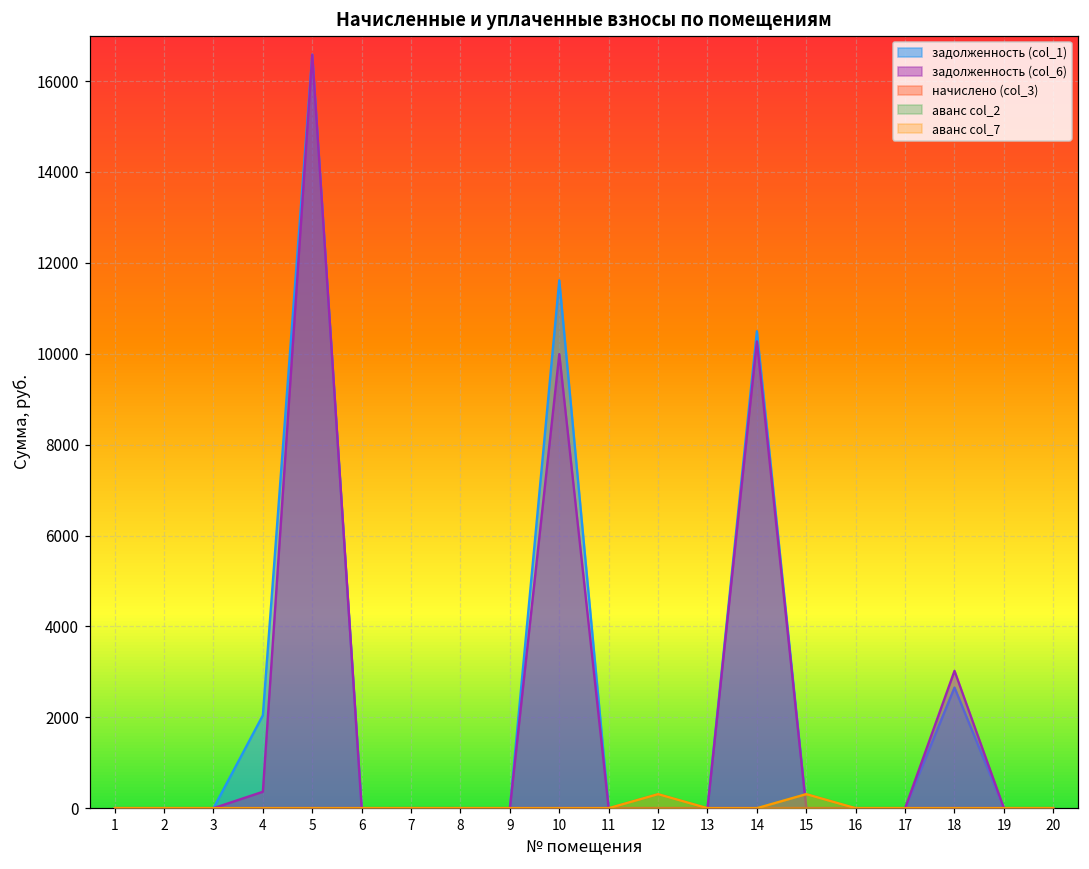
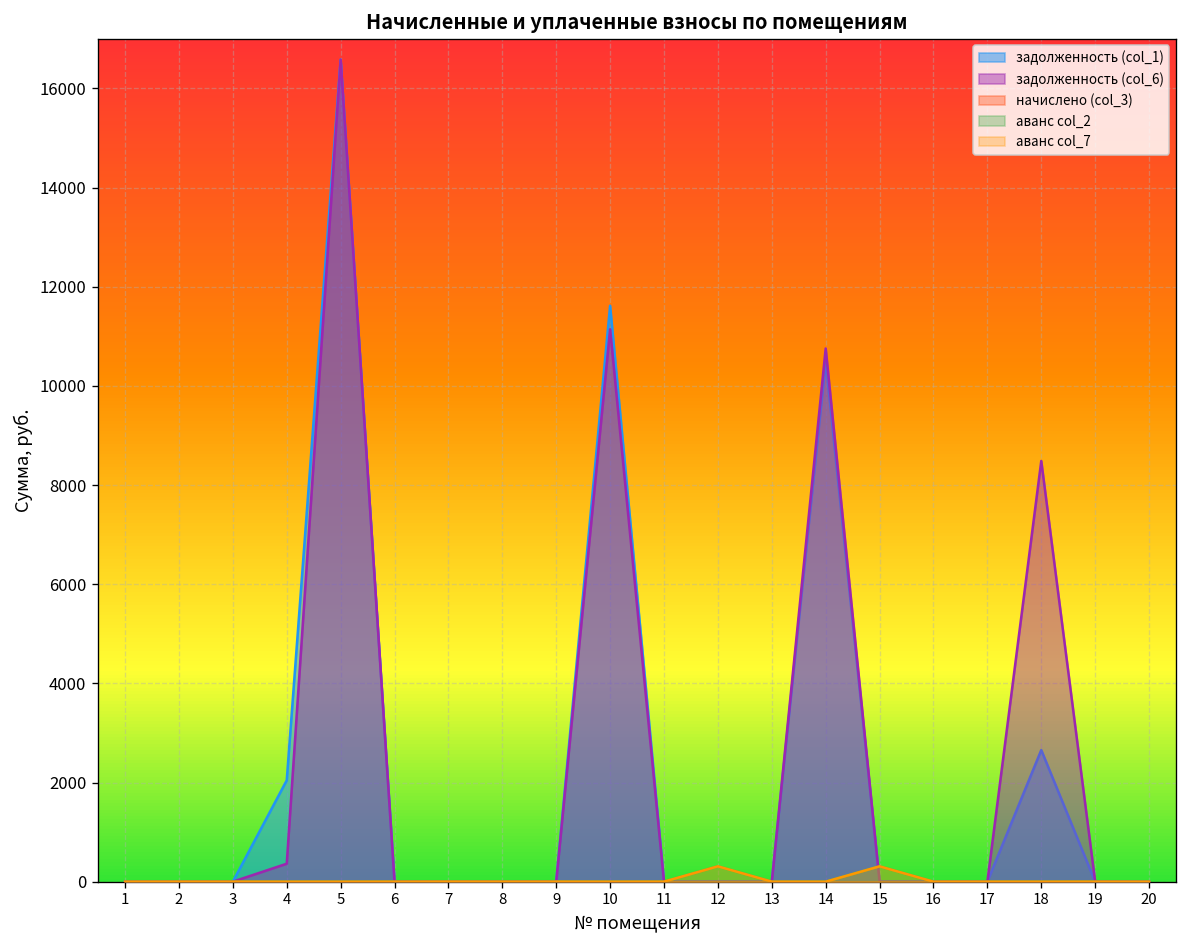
задолженность (col_6), 10: 10000 -> 11100
задолженность (col_6), 14: 10300 -> 10800
задолженность (col_6), 18: 3000 -> 8500
